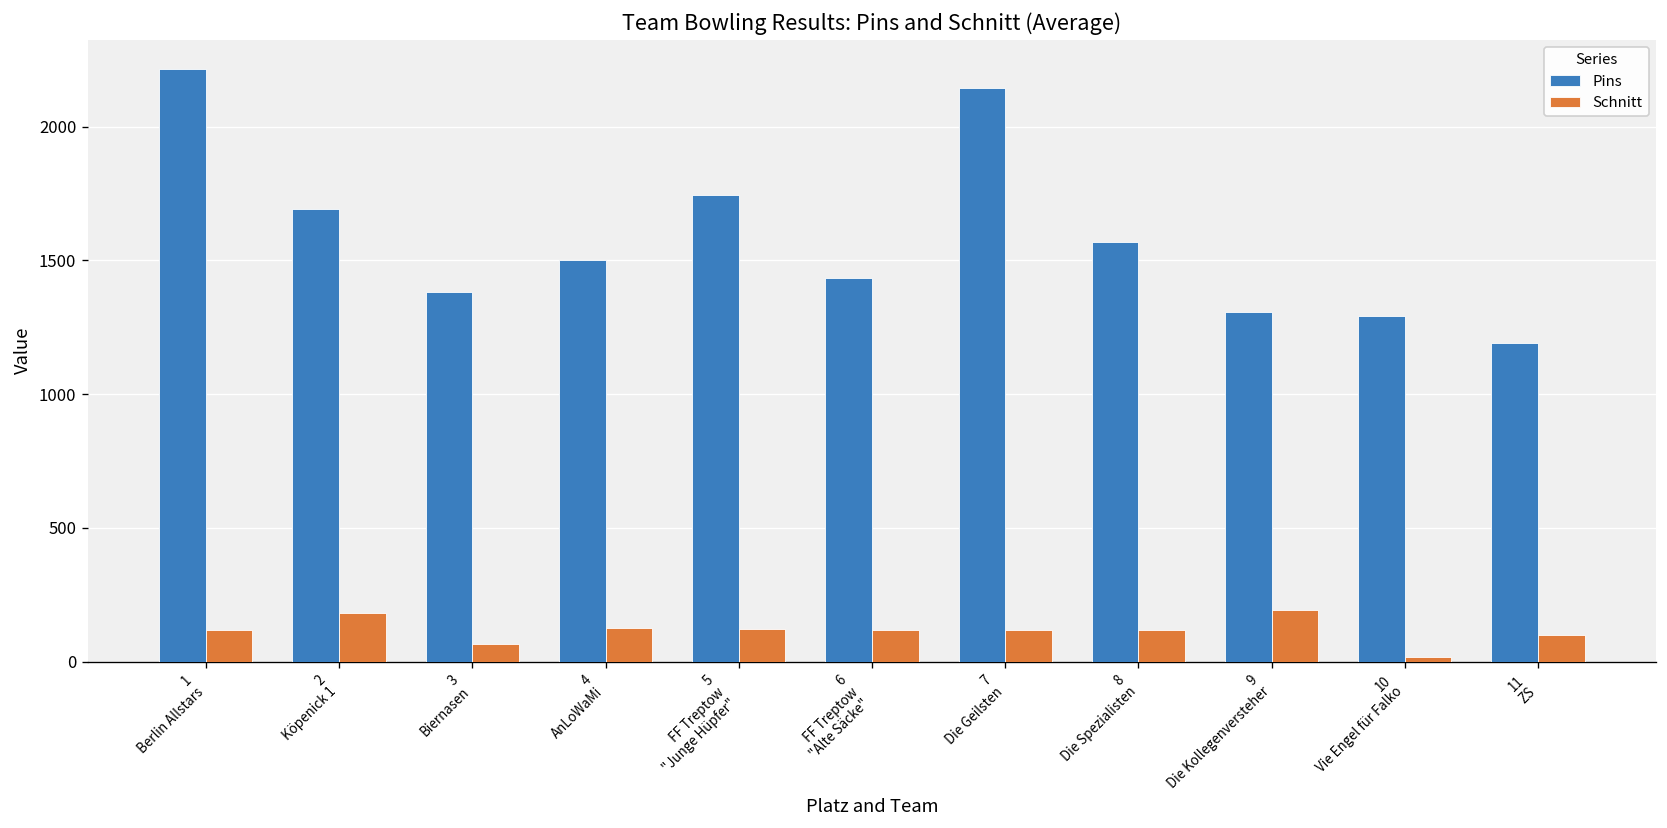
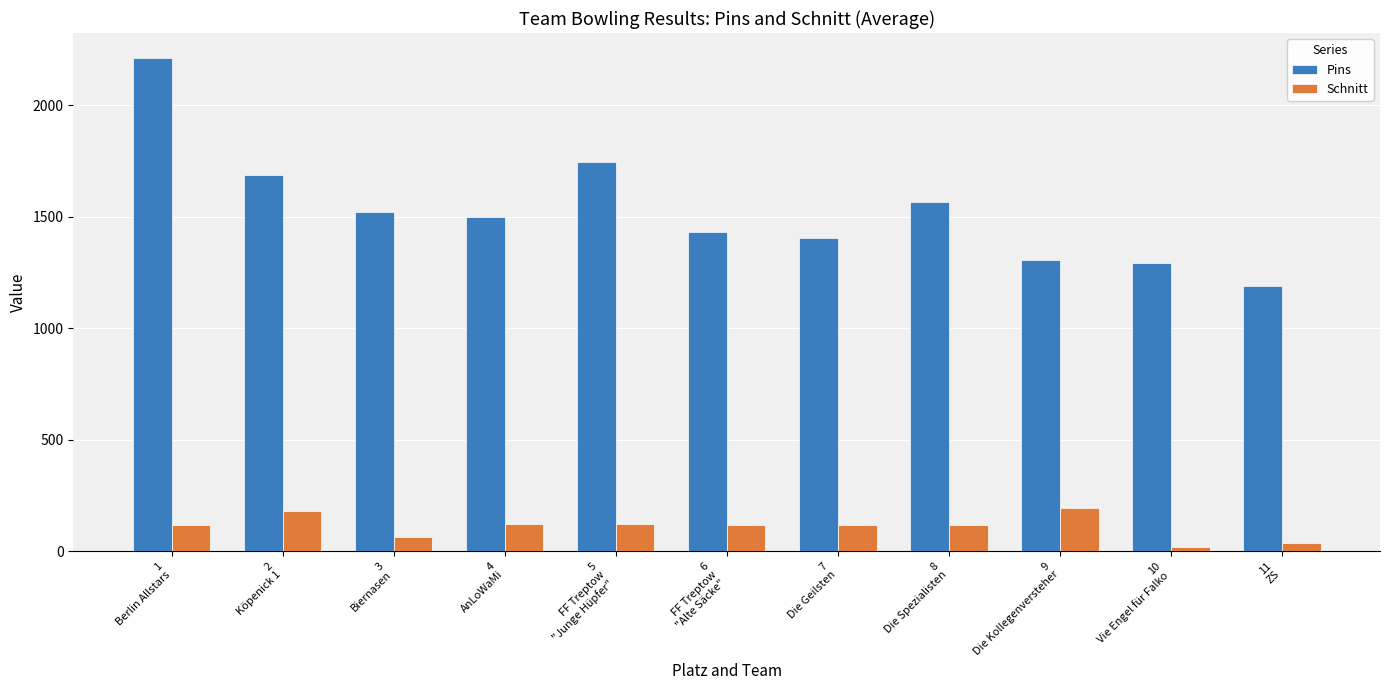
Pins, 3 Biernasen: 1380 -> 1520
Pins, 7 Die Geilsten: 2140 -> 1410
Schnitt, 11 ZS: 100 -> 40
